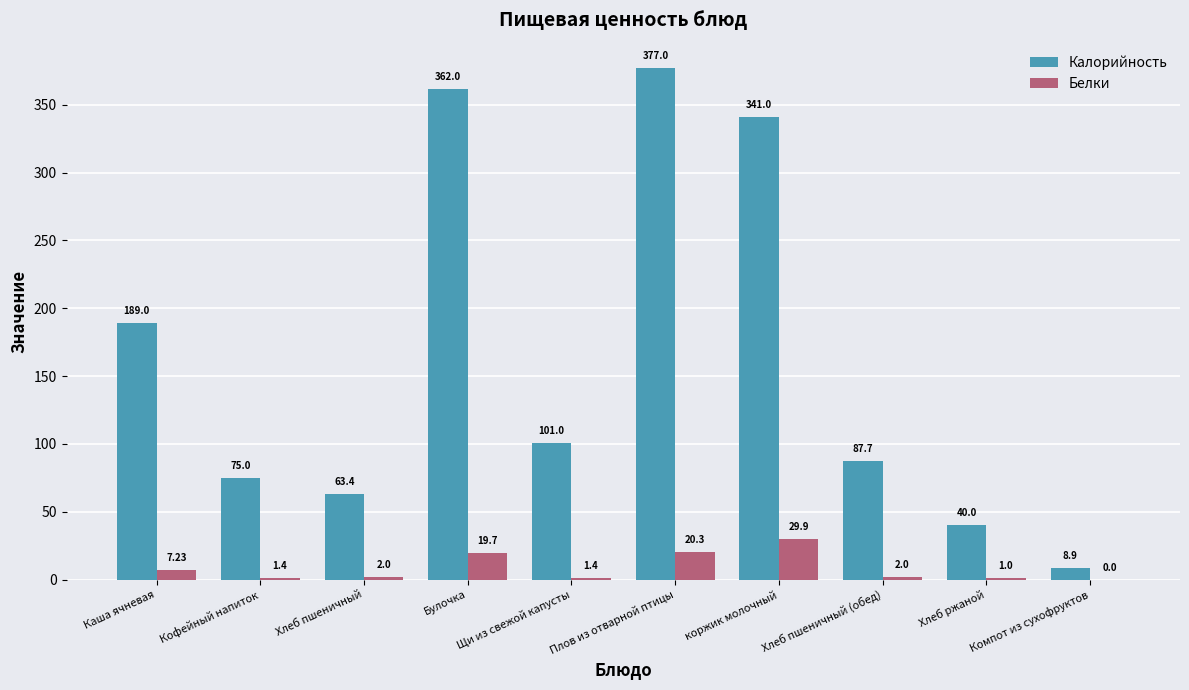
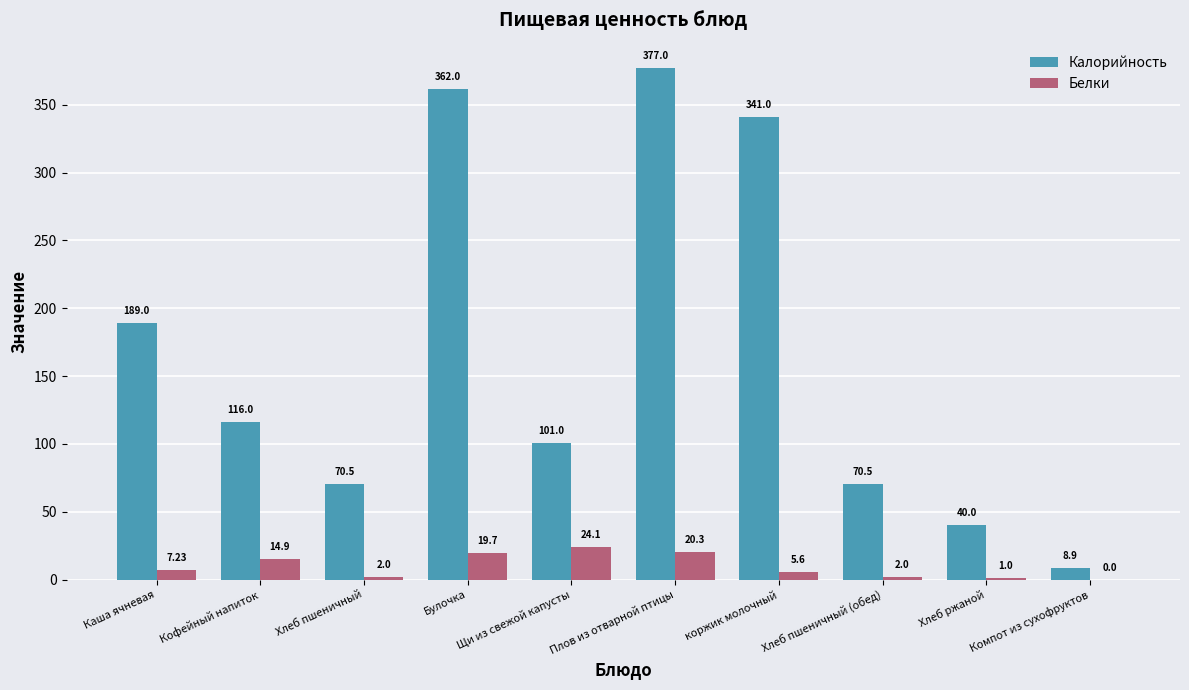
Калорийность, Кофейный напиток: 75.0 -> 116.0
Белки, Кофейный напиток: 1.4 -> 14.9
Калорийность, Хлеб пшеничный: 63.4 -> 70.5
Белки, Щи из свежой капусты: 1.4 -> 24.1
Белки, коржик молочный: 29.9 -> 5.6
Калорийность, Хлеб пшеничный (обед): 87.7 -> 70.5
